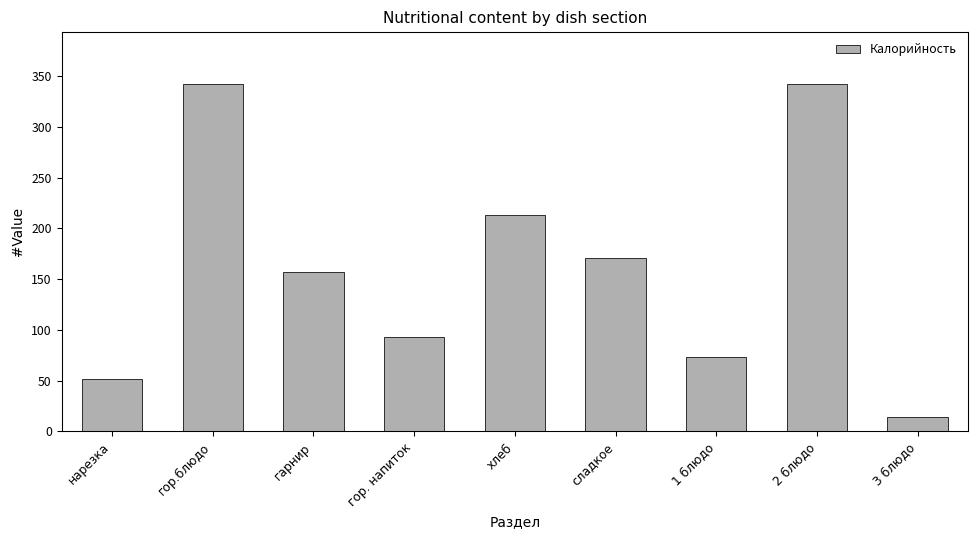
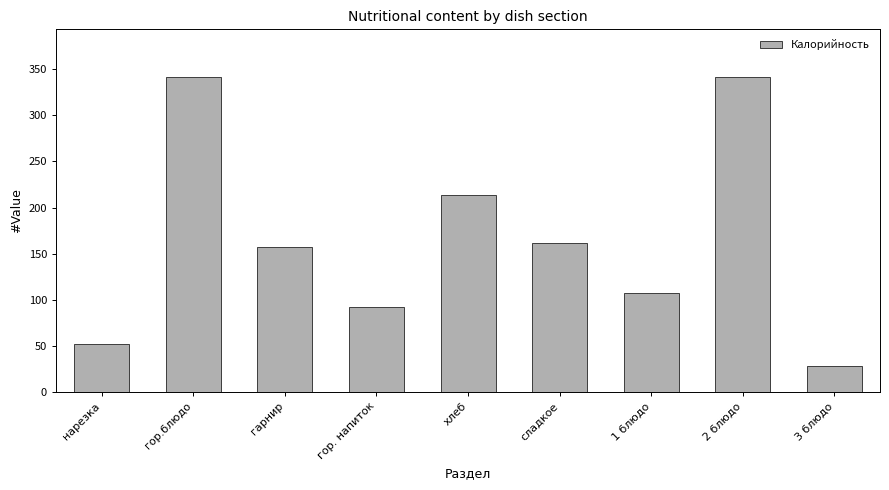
сладкое: 170 -> 160
1 блюдо: 70 -> 110
3 блюдо: 10 -> 30
